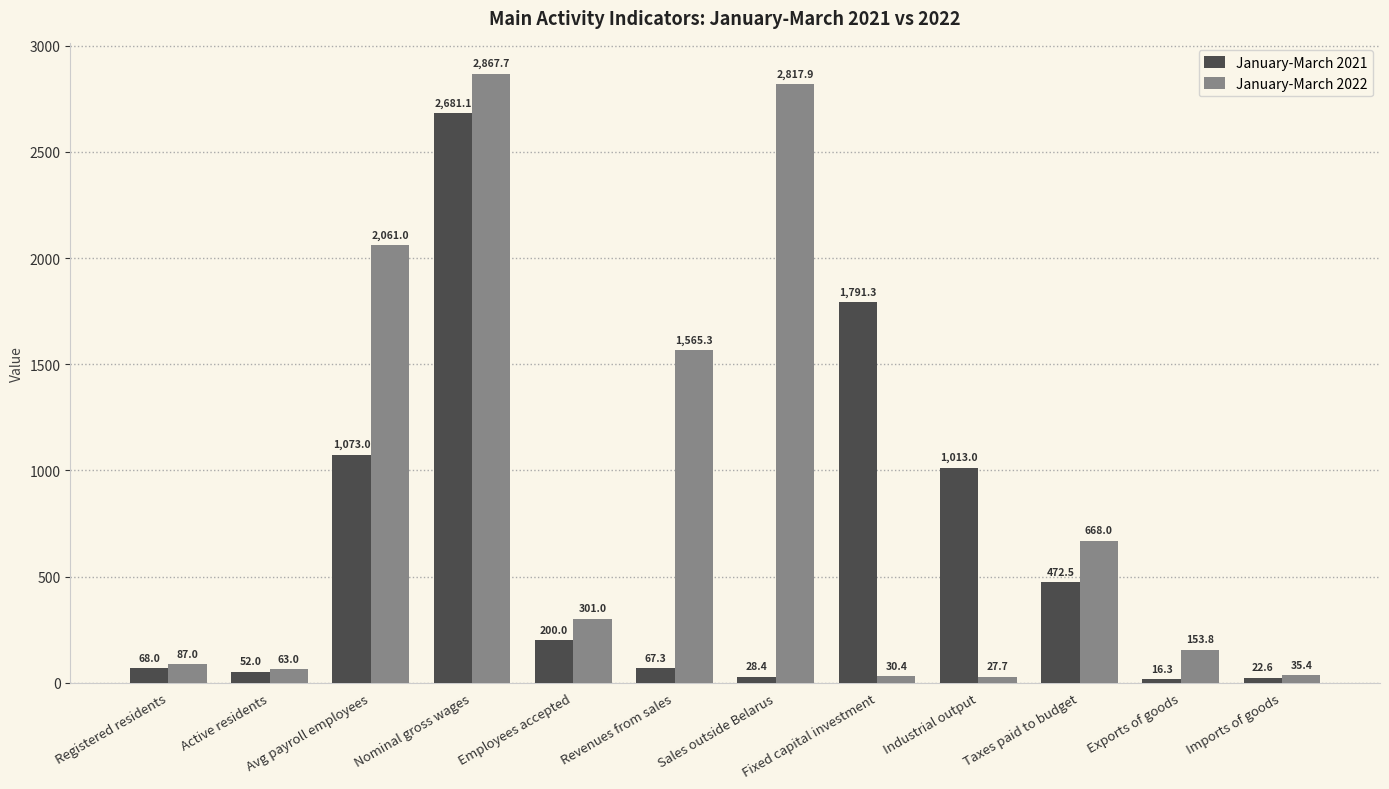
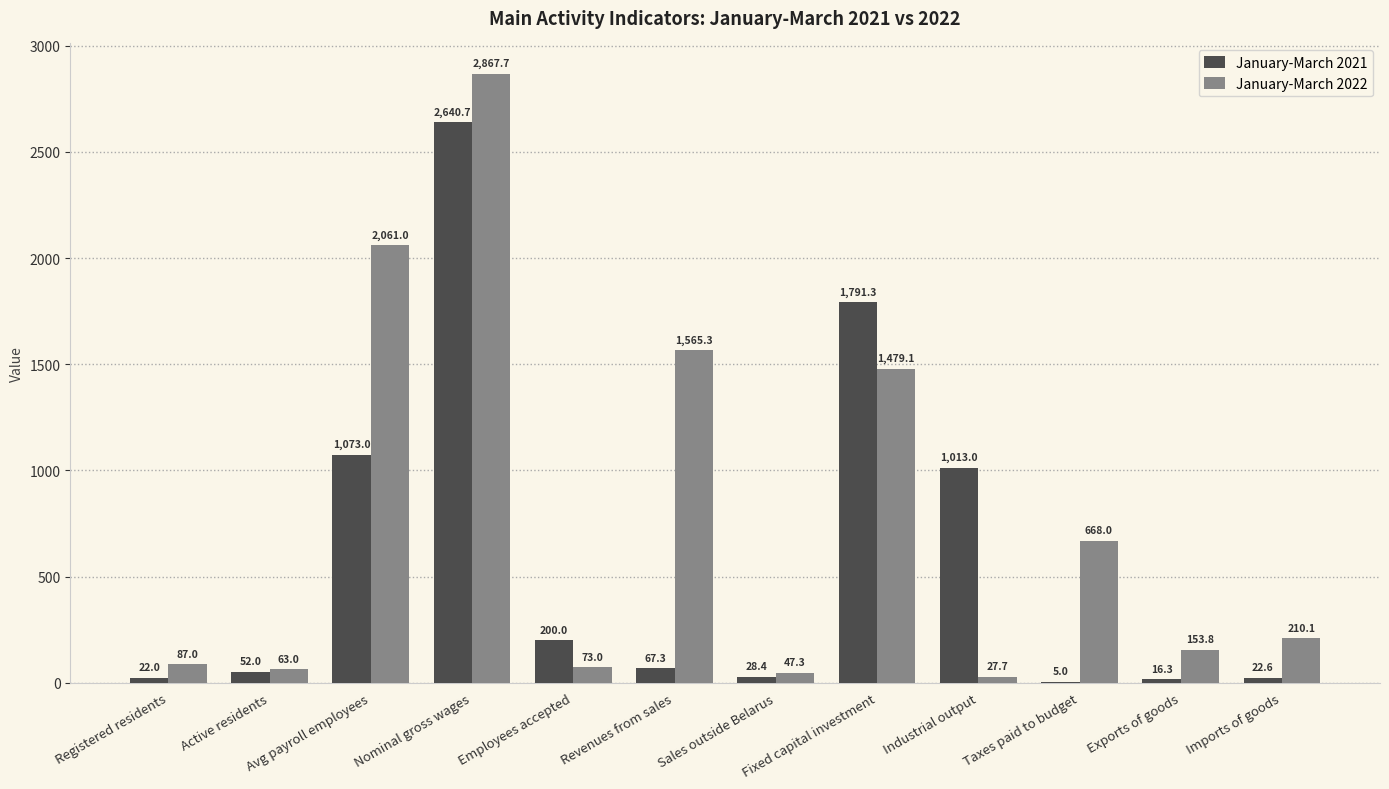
January-March 2021, Registered residents: 68.0 -> 22.0
January-March 2021, Nominal gross wages: 2,681.1 -> 2,640.7
January-March 2022, Employees accepted: 301.0 -> 73.0
January-March 2022, Sales outside Belarus: 2,817.9 -> 47.3
January-March 2022, Fixed capital investment: 30.4 -> 1,479.1
January-March 2021, Taxes paid to budget: 472.5 -> 5.0
January-March 2022, Imports of goods: 35.4 -> 210.1
